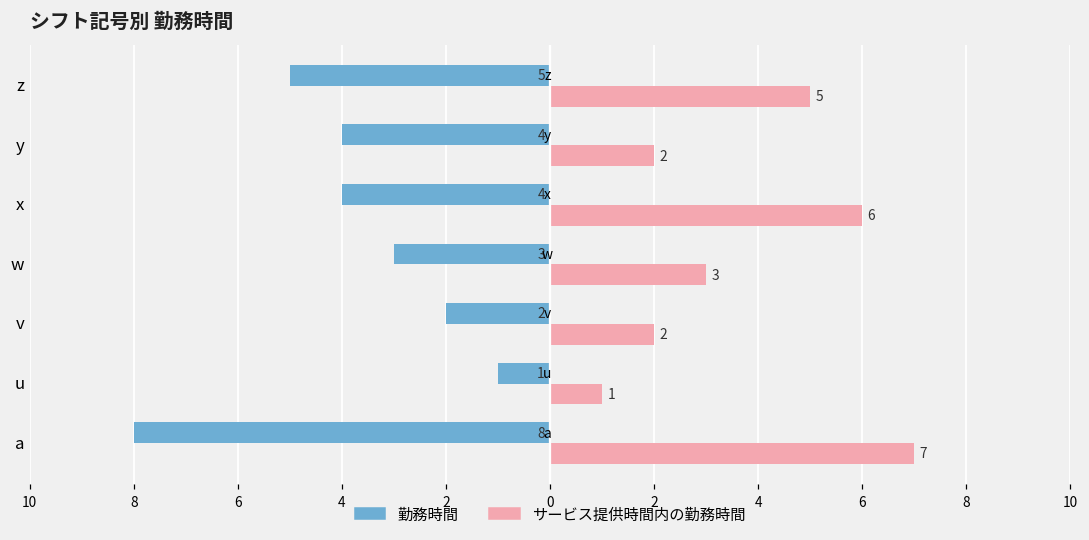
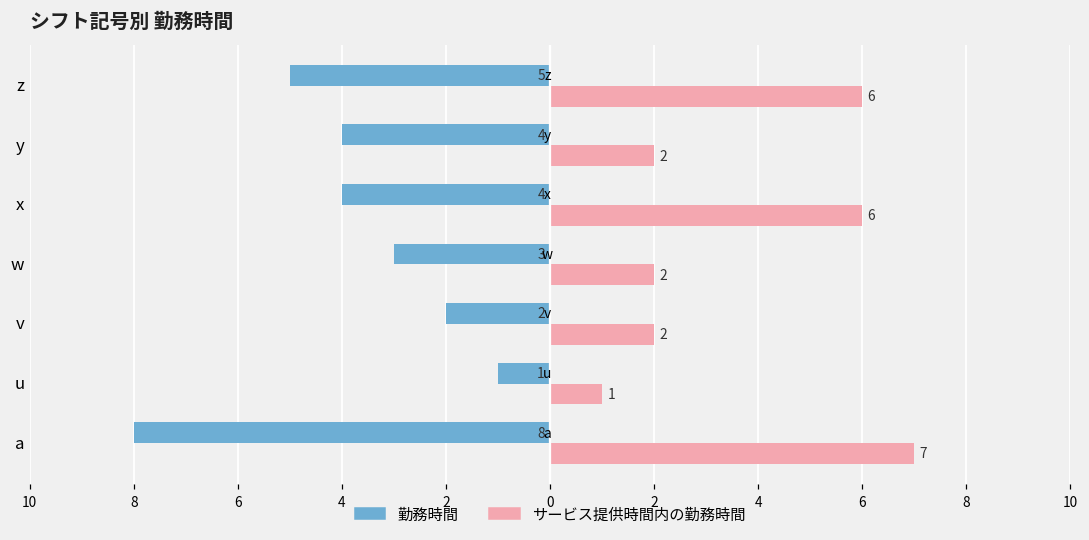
サービス提供時間内の勤務時間, z: 5 -> 6
サービス提供時間内の勤務時間, w: 3 -> 2
